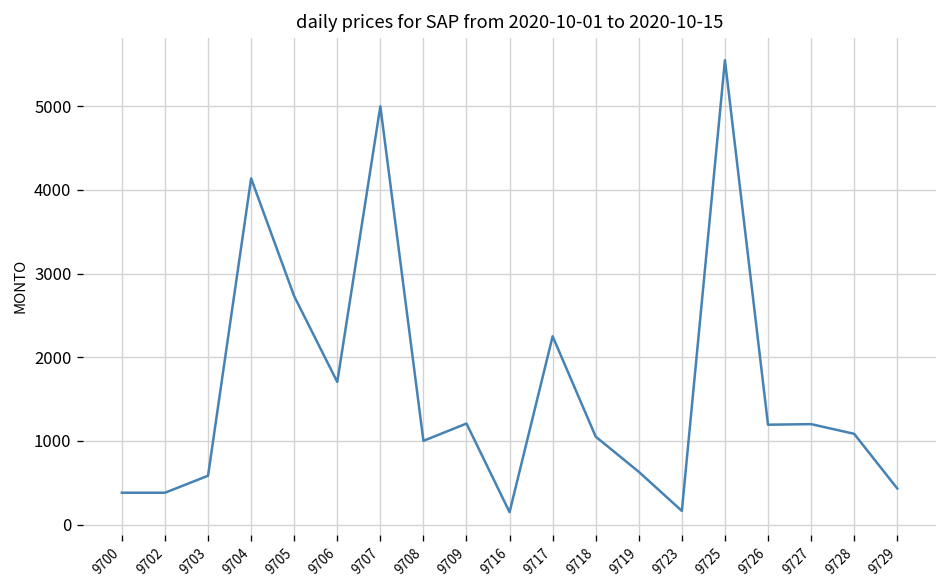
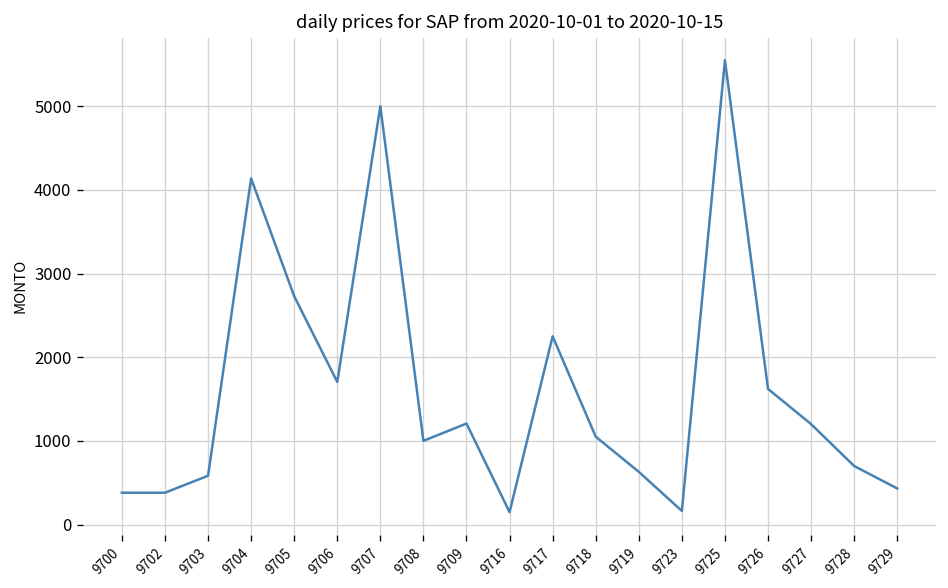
9726: 1200 -> 1600
9728: 1100 -> 700
